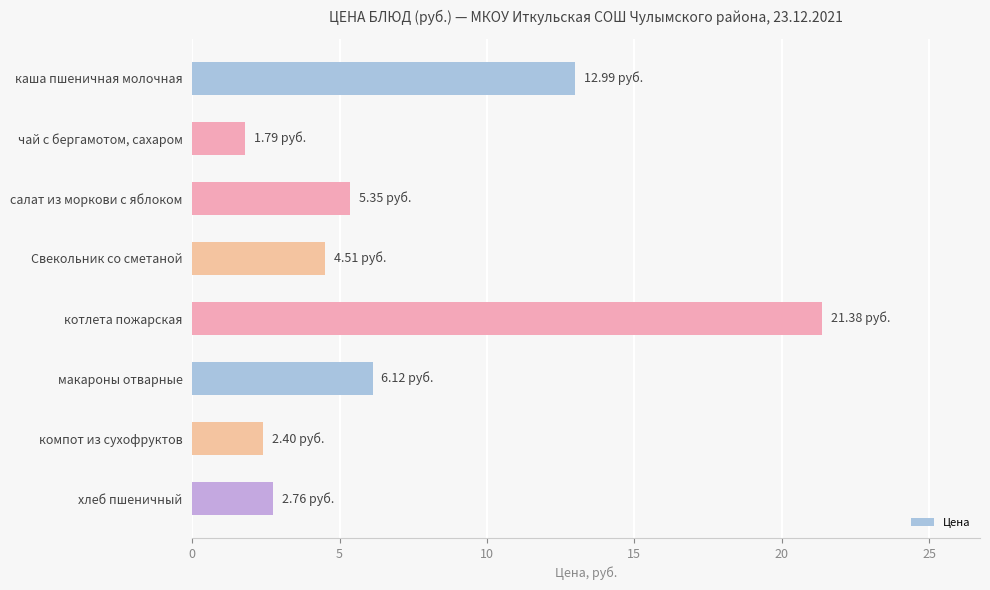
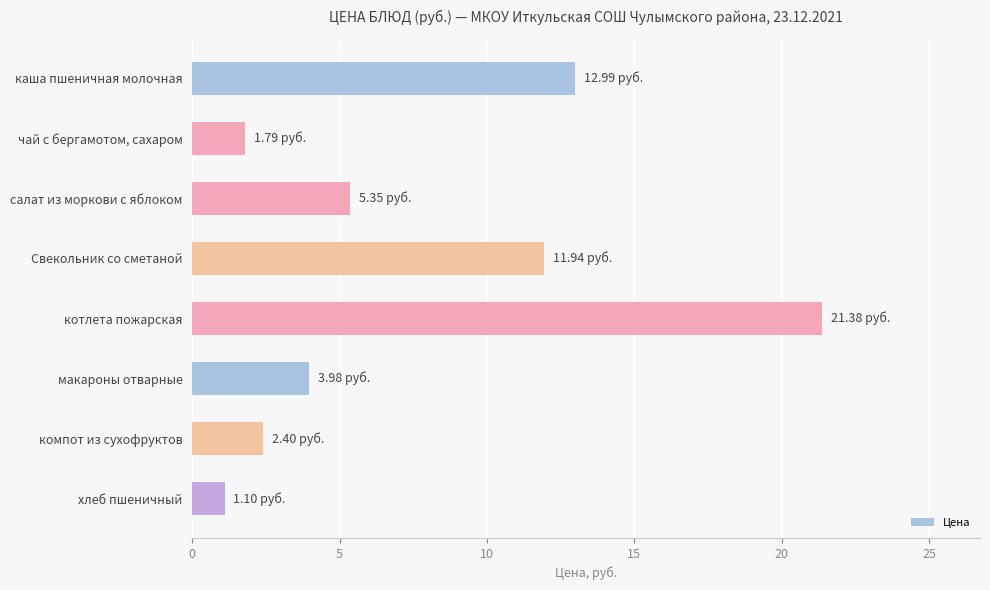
Свекольник со сметаной: 4.51 -> 11.94
макароны отварные: 6.12 -> 3.98
хлеб пшеничный: 2.76 -> 1.10
